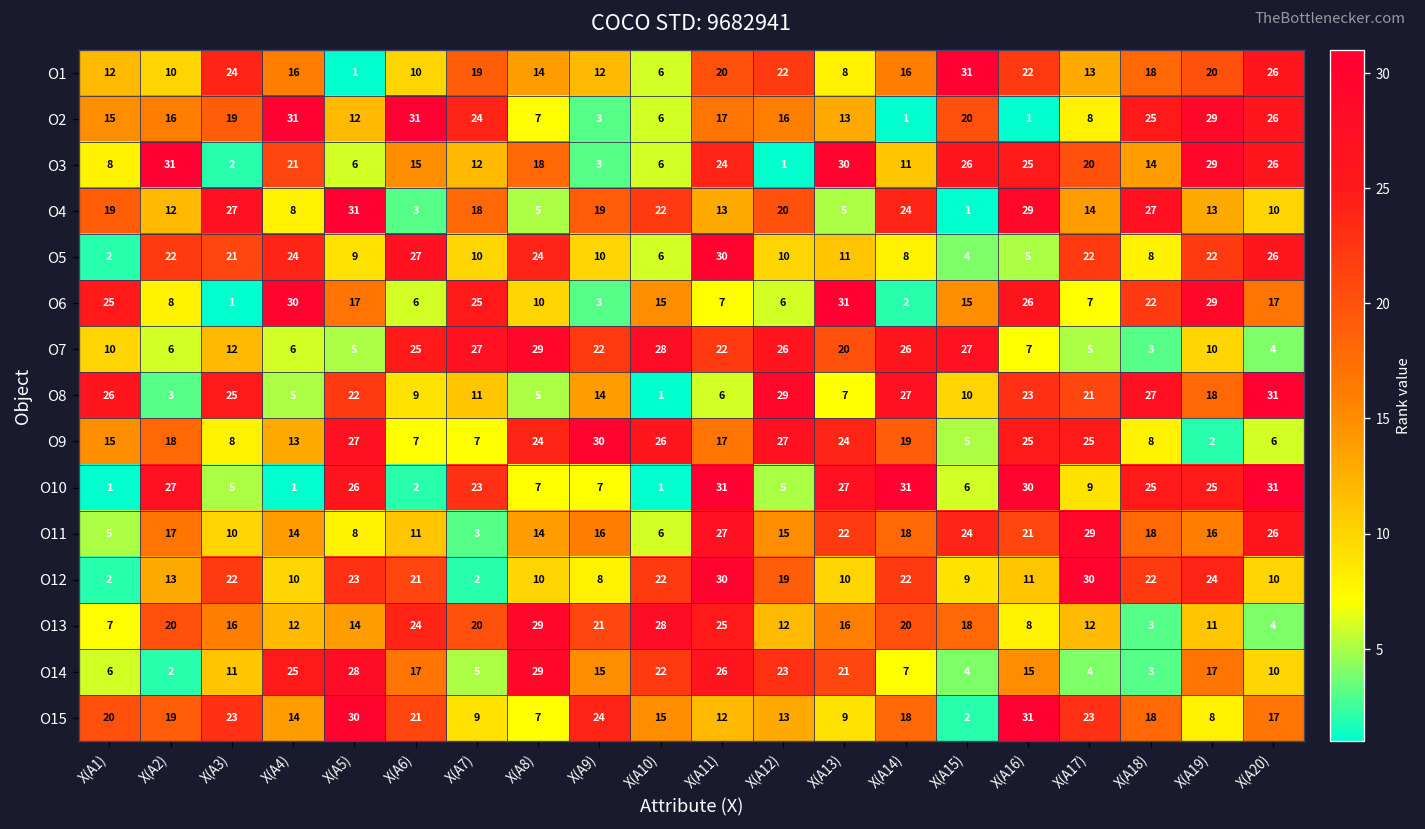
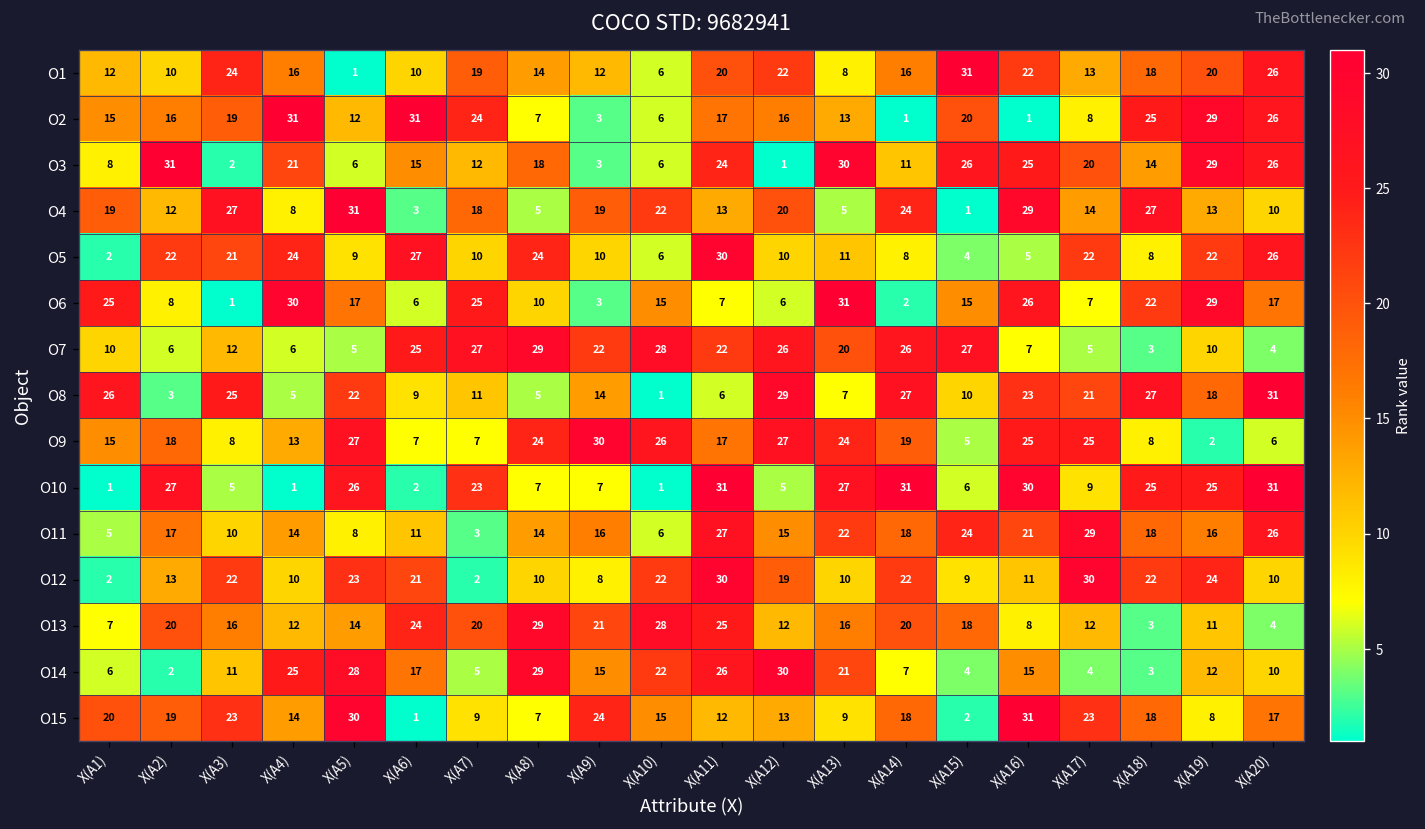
O14, X(A12): 23 -> 30
O14, X(A19): 17 -> 12
O15, X(A6): 21 -> 1
